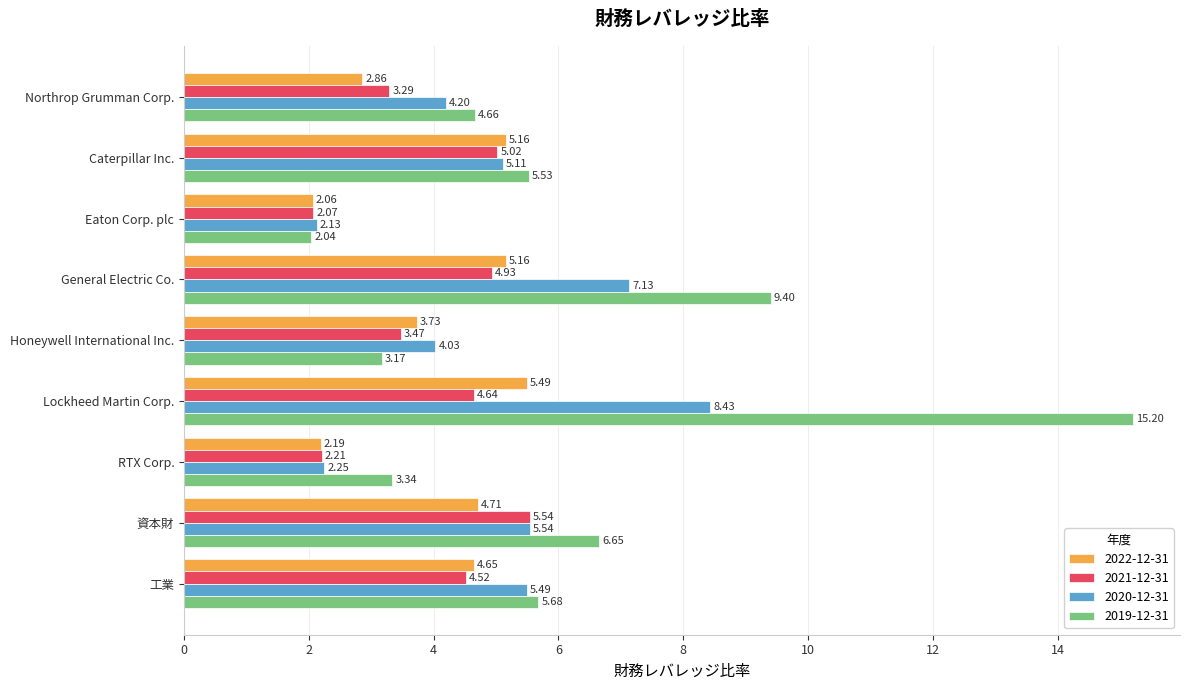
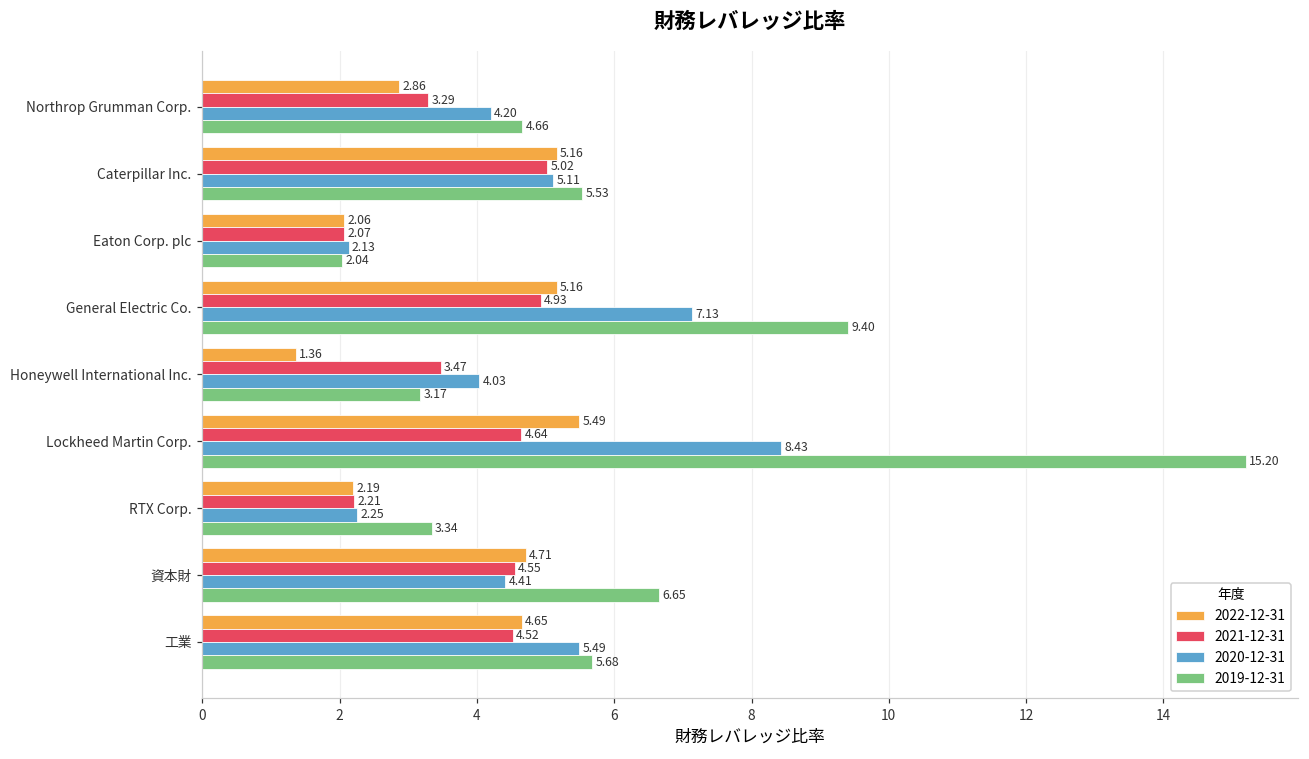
2022-12-31, Honeywell International Inc.: 3.73 -> 1.36
2021-12-31, 資本財: 5.54 -> 4.55
2020-12-31, 資本財: 5.54 -> 4.41
